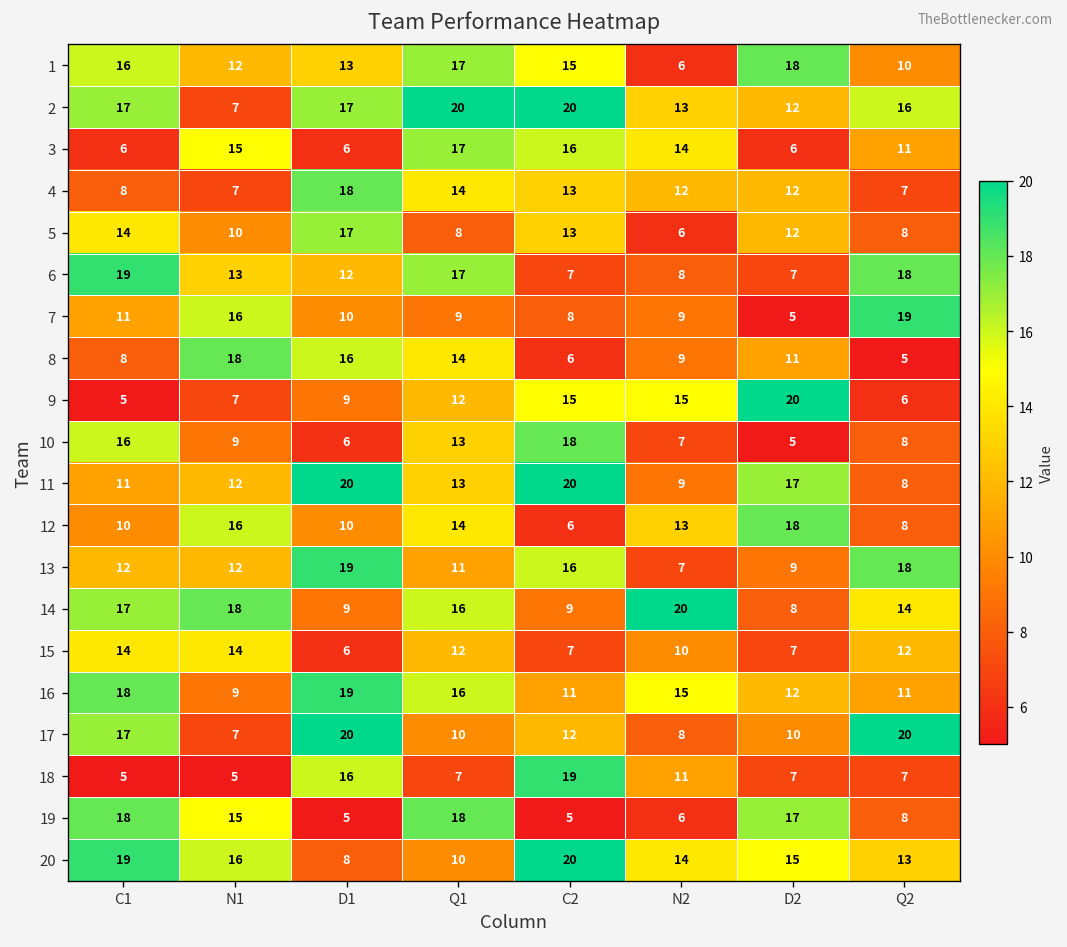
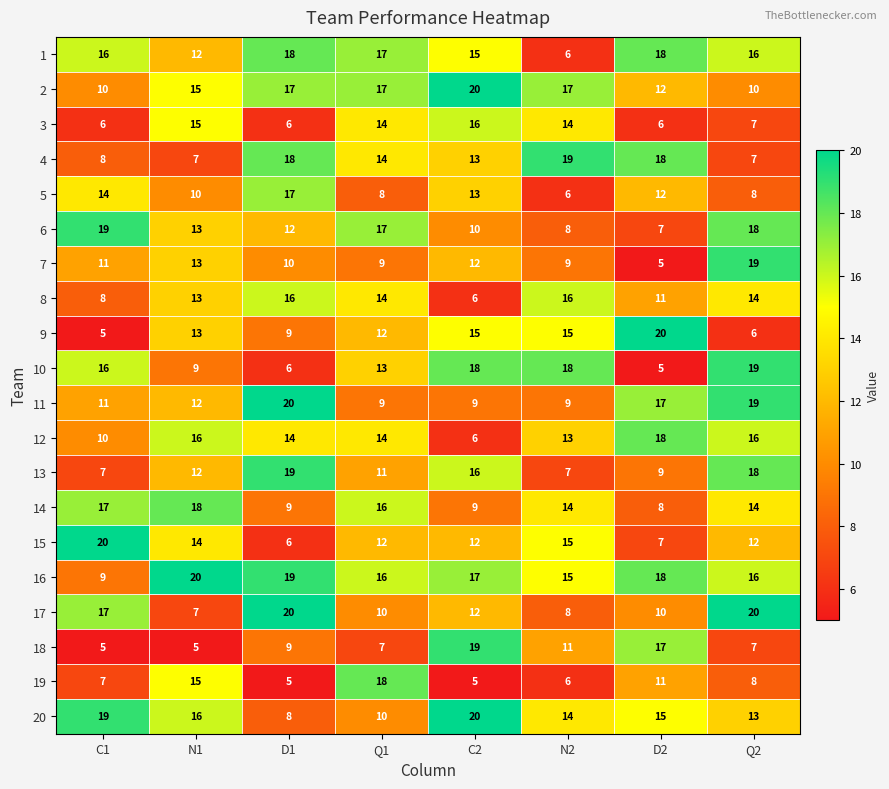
1, D1: 13 -> 18
1, Q2: 10 -> 16
2, C1: 17 -> 10
2, N1: 7 -> 15
2, Q1: 20 -> 17
2, N2: 13 -> 17
2, Q2: 16 -> 10
3, Q1: 17 -> 14
3, Q2: 11 -> 7
4, N2: 12 -> 19
4, D2: 12 -> 18
6, C2: 7 -> 10
7, N1: 16 -> 13
7, C2: 8 -> 12
8, N1: 18 -> 13
8, N2: 9 -> 16
8, Q2: 5 -> 14
9, N1: 7 -> 13
10, N2: 7 -> 18
10, Q2: 8 -> 19
11, Q1: 13 -> 9
11, C2: 20 -> 9
11, Q2: 8 -> 19
12, D1: 10 -> 14
12, Q2: 8 -> 16
13, C1: 12 -> 7
14, N2: 20 -> 14
15, C1: 14 -> 20
15, C2: 7 -> 12
15, N2: 10 -> 15
16, C1: 18 -> 9
16, N1: 9 -> 20
16, C2: 11 -> 17
16, D2: 12 -> 18
16, Q2: 11 -> 16
18, D1: 16 -> 9
18, D2: 7 -> 17
19, C1: 18 -> 7
19, D2: 17 -> 11
